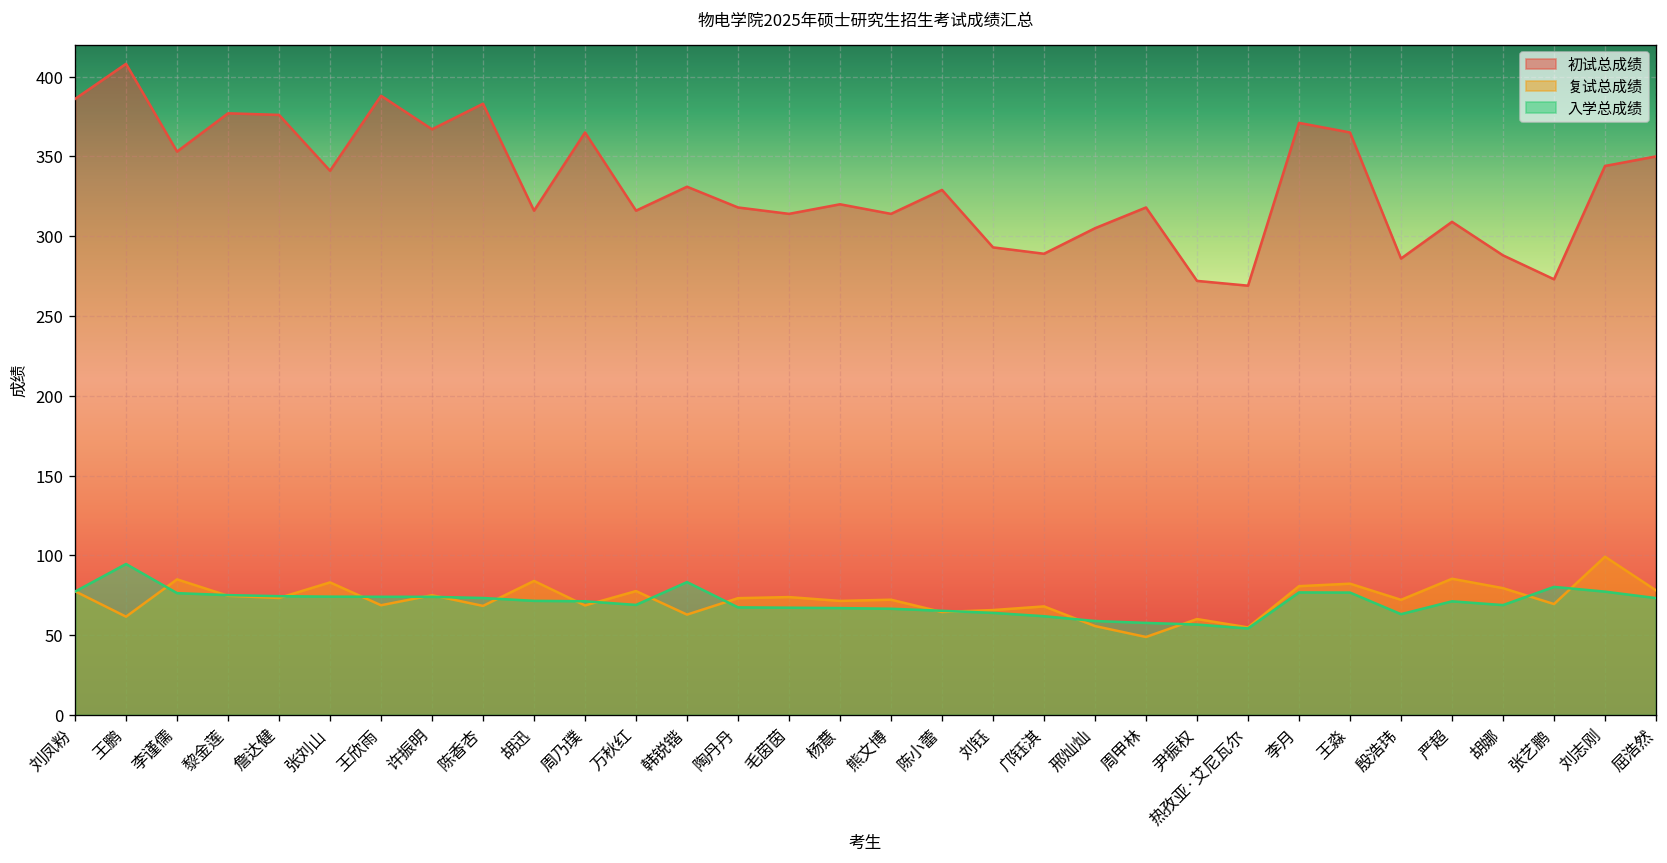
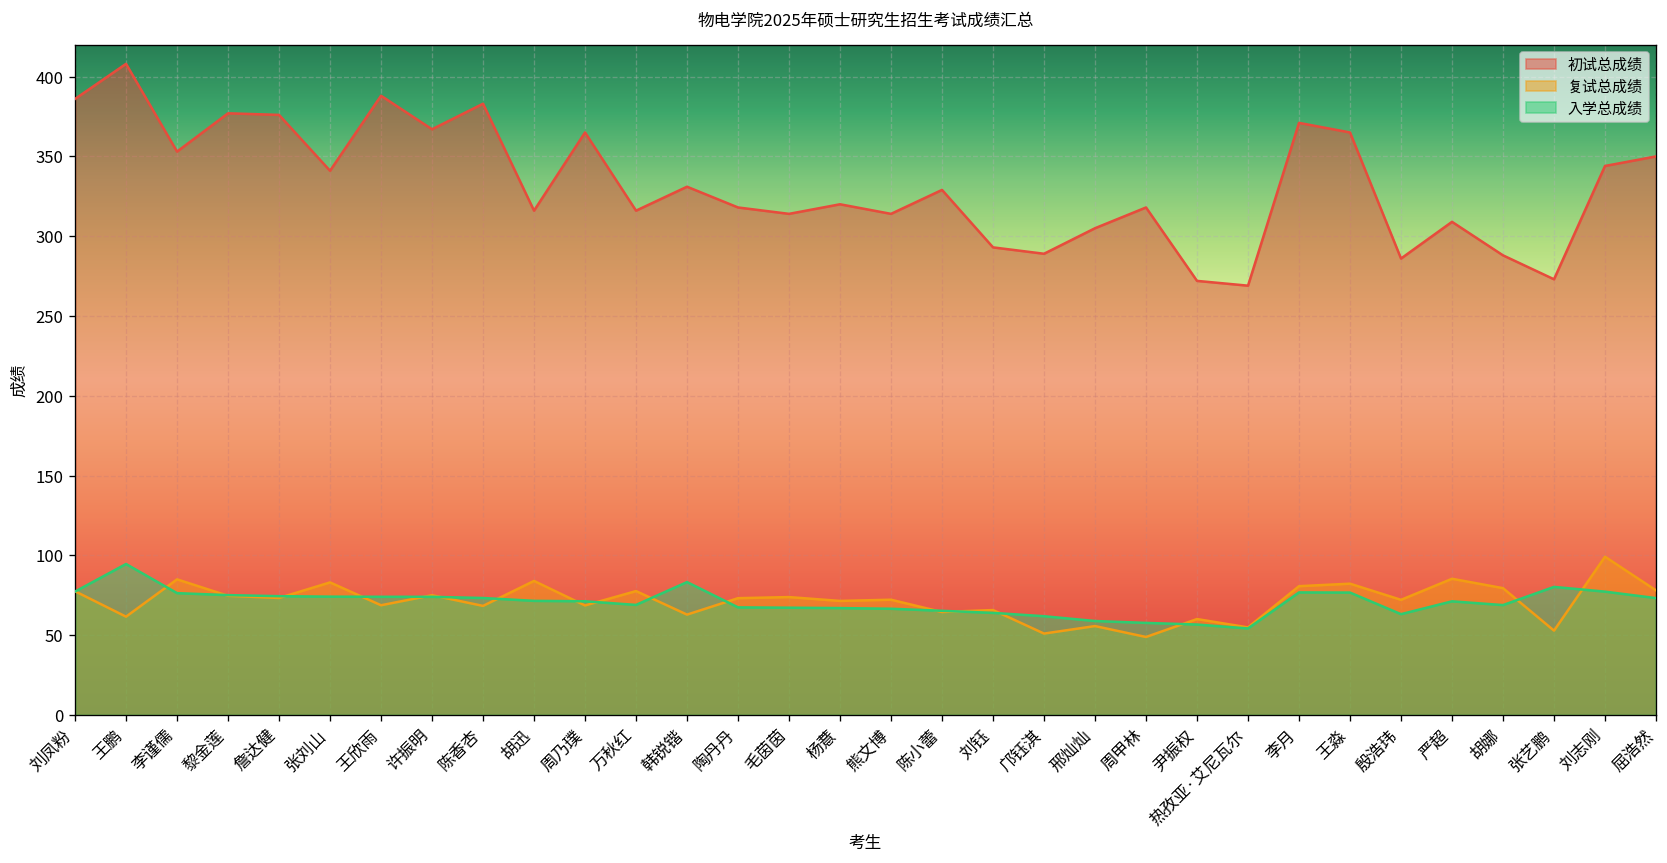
复试总成绩, 邝钰淇: 68 -> 51
复试总成绩, 张艺鹏: 70 -> 53
